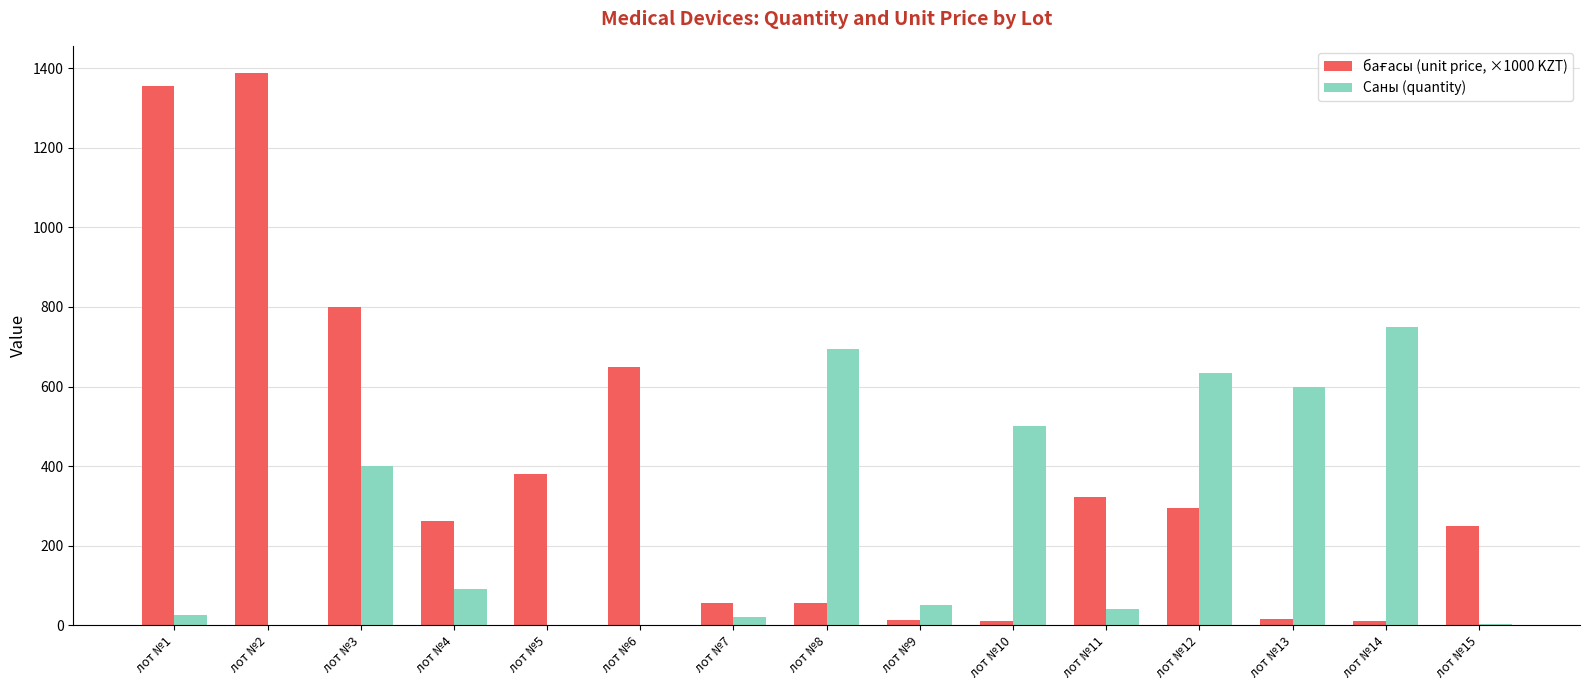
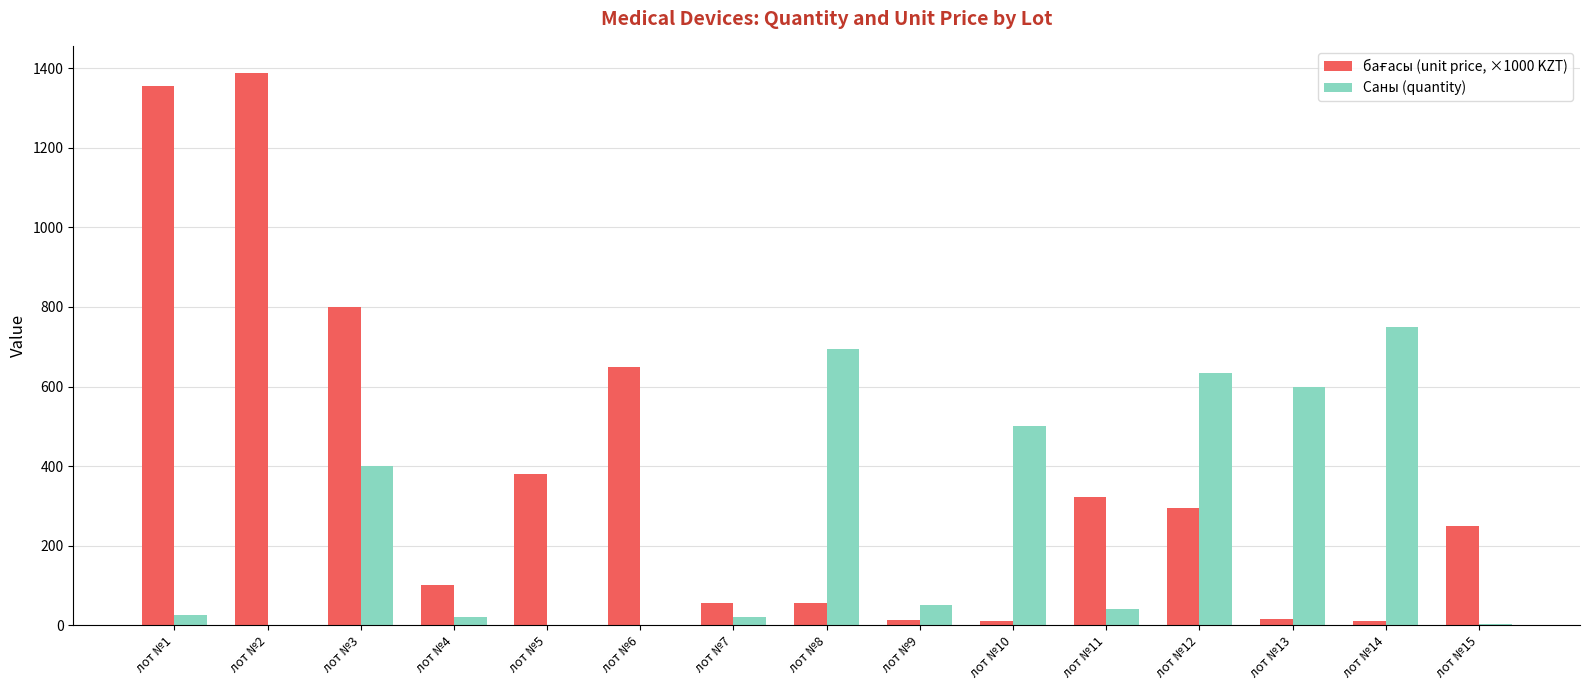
бағасы (unit price, ×1000 KZT), лот №4: 260 -> 100
Саны (quantity), лот №4: 90 -> 20
